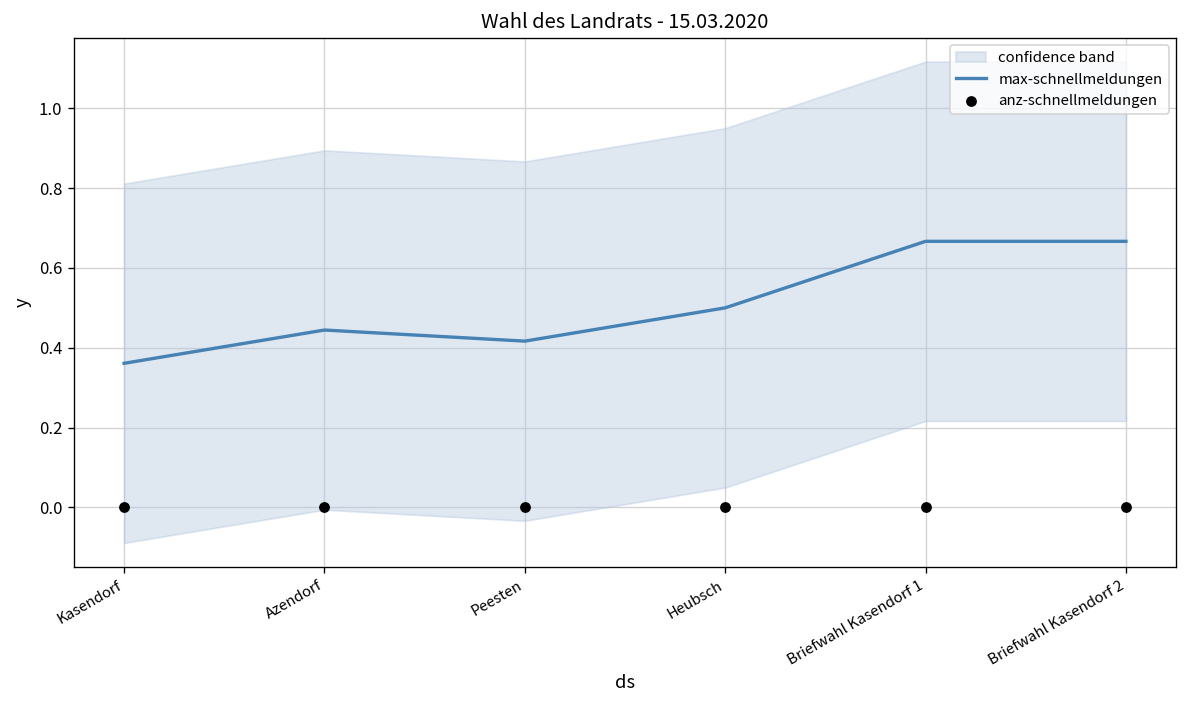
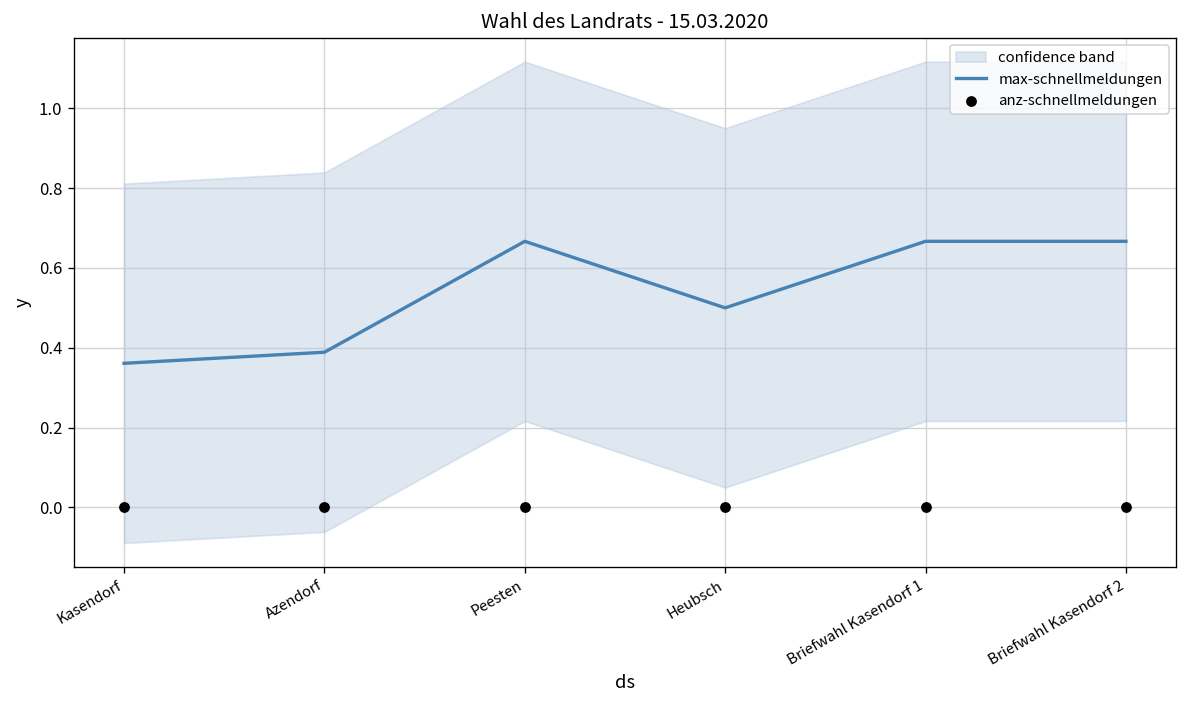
max-schnellmeldungen, Azendorf: 0.44 -> 0.39
max-schnellmeldungen, Peesten: 0.42 -> 0.67
